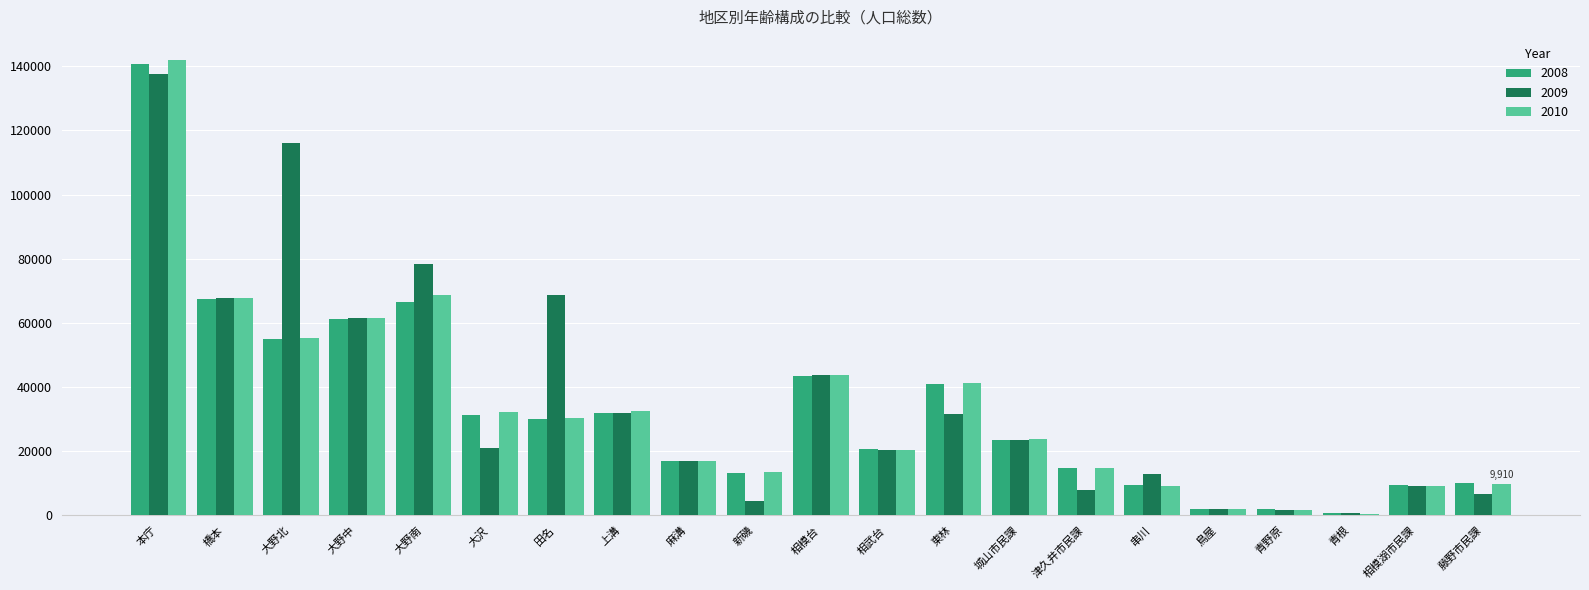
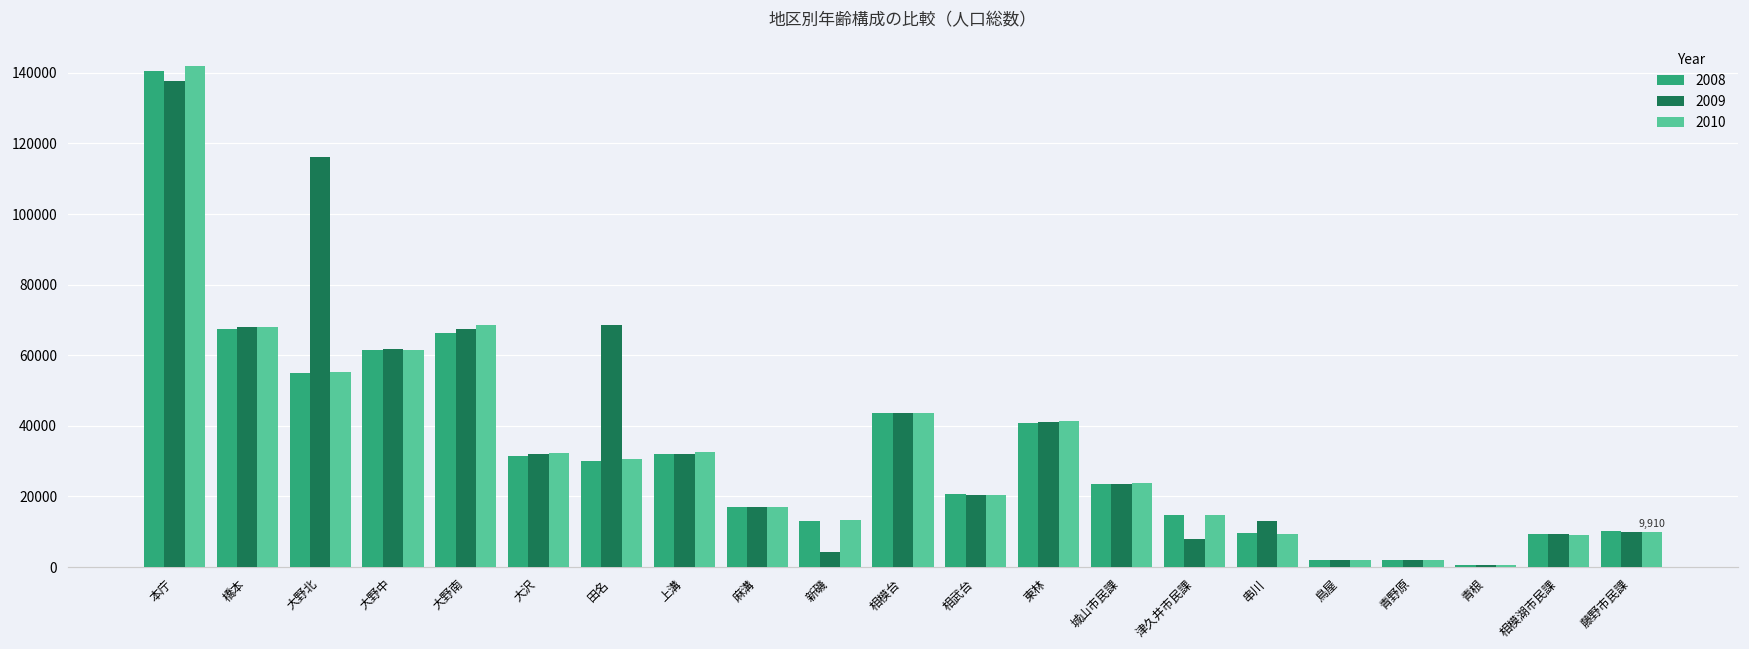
2009, 大野南: 78000 -> 67000
2009, 大沢: 21000 -> 32000
2009, 東林: 32000 -> 41000
2009, 藤野市民課: 7000 -> 10000
